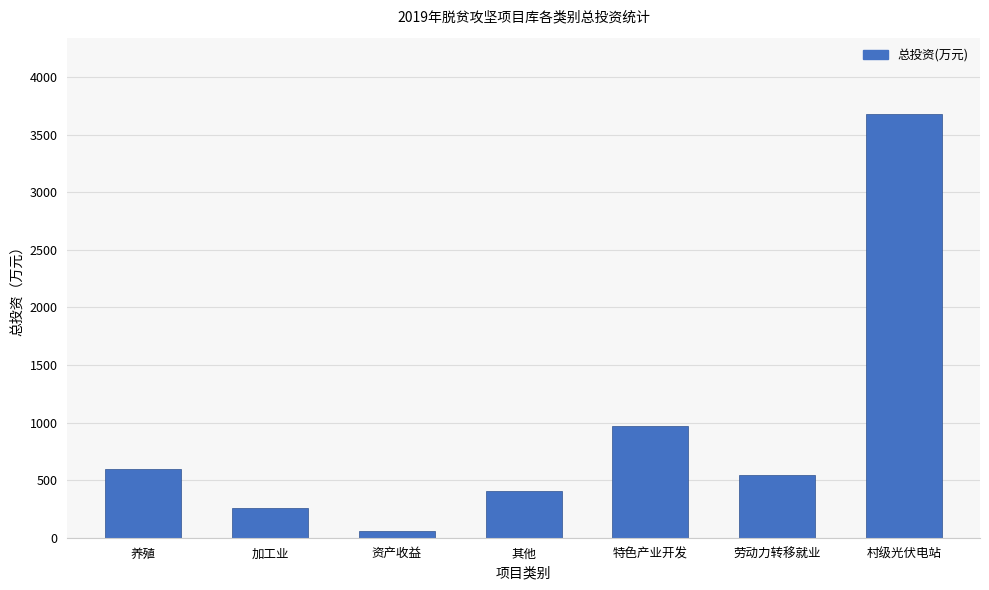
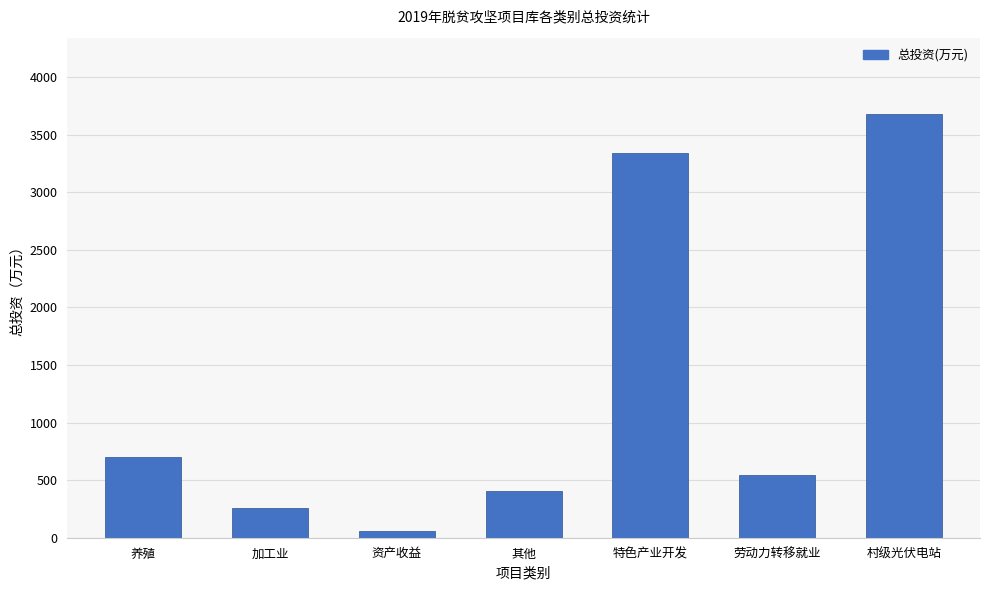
养殖: 600 -> 710
特色产业开发: 970 -> 3340
